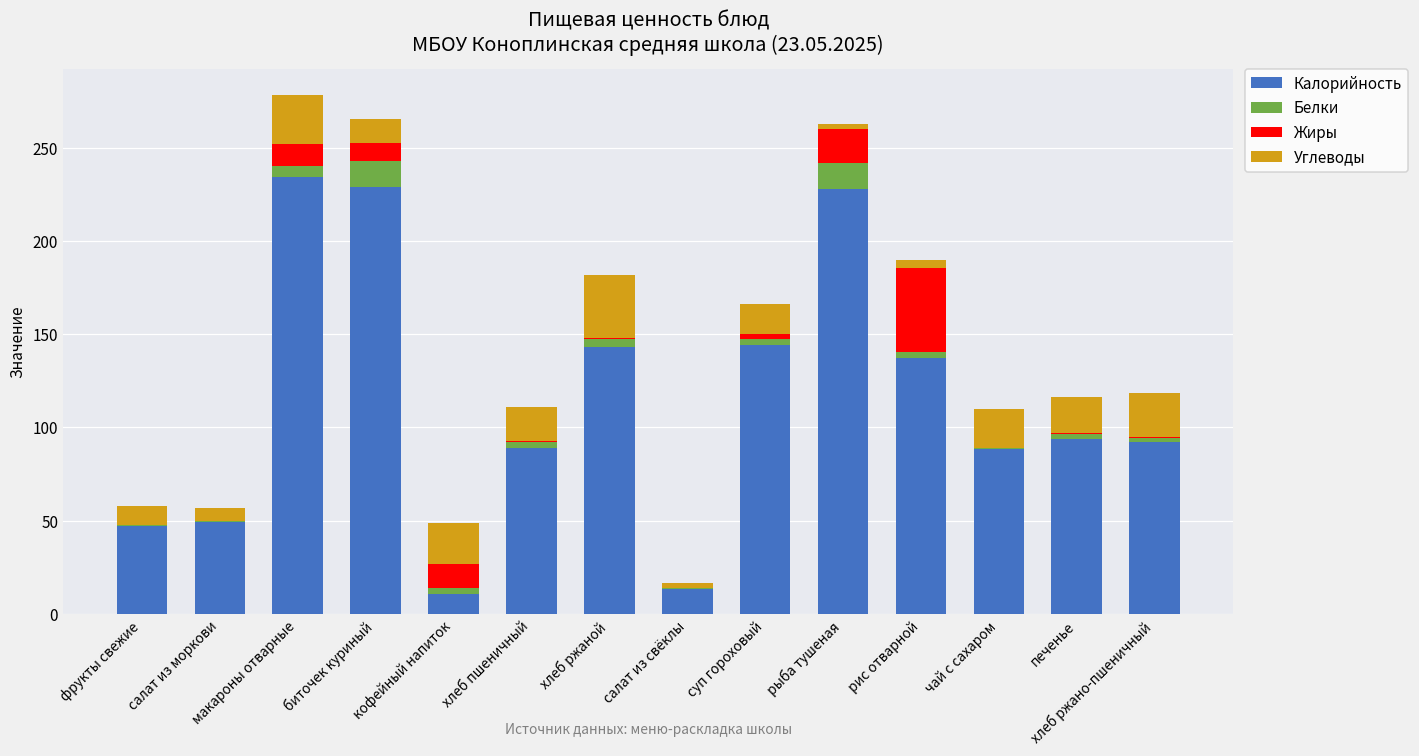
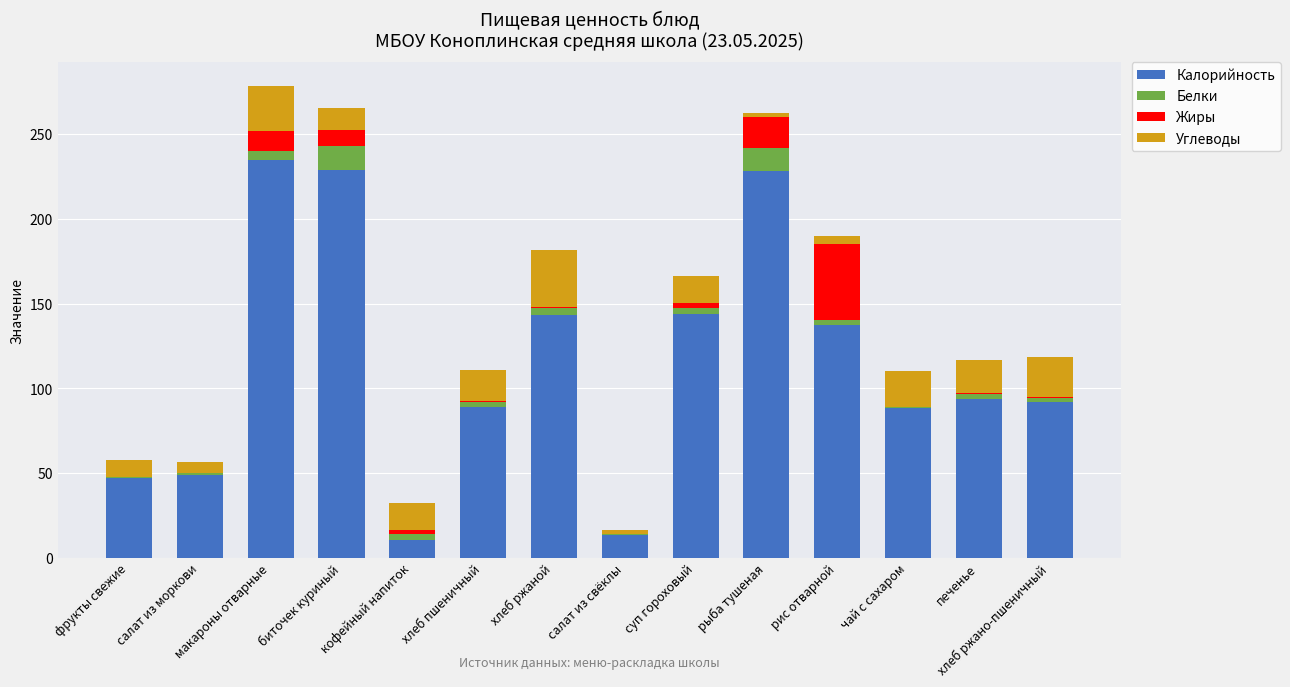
Жиры, кофейный напиток: 13 -> 3
Углеводы, кофейный напиток: 22 -> 16
